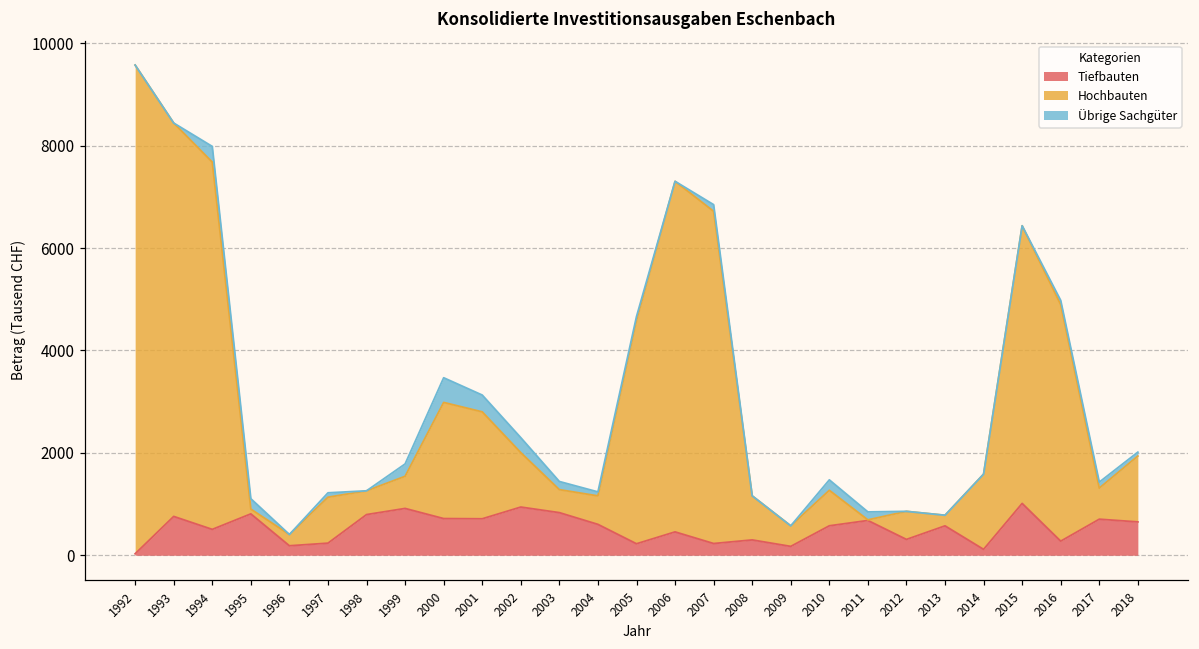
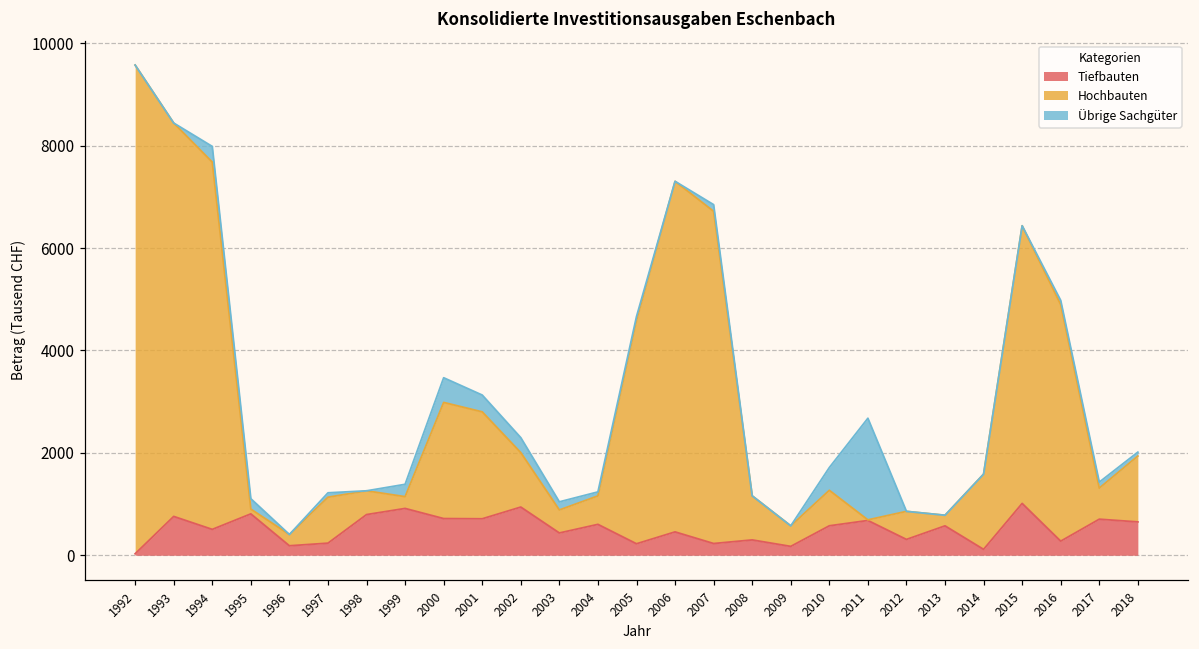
Hochbauten, 1999: 600 -> 200
Tiefbauten, 2003: 800 -> 400
Übrige Sachgüter, 2010: 200 -> 400
Übrige Sachgüter, 2011: 200 -> 2000
